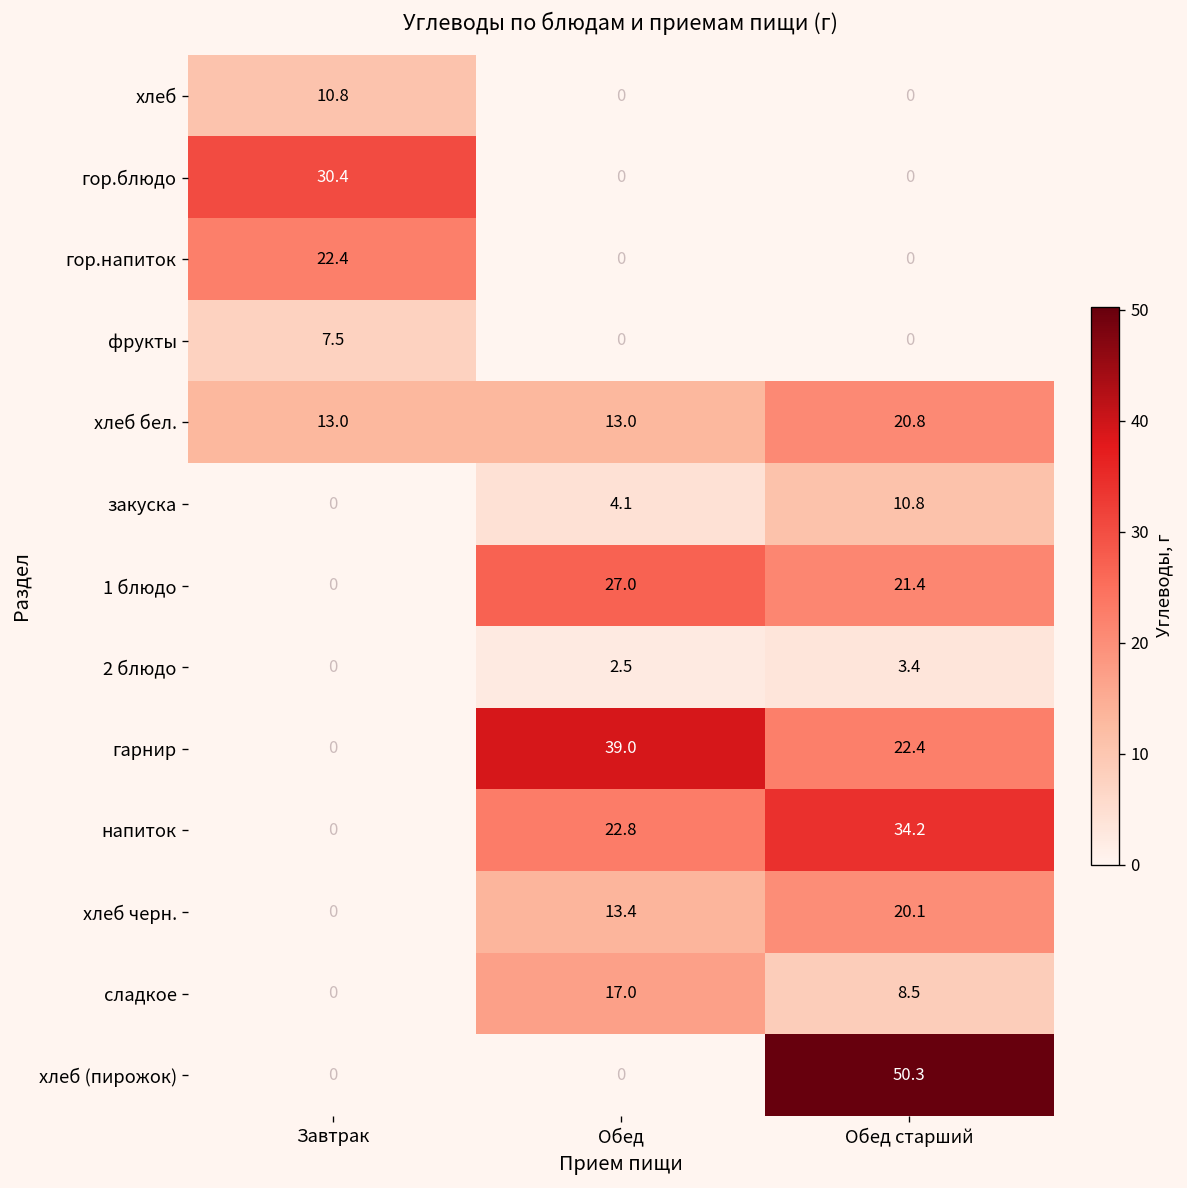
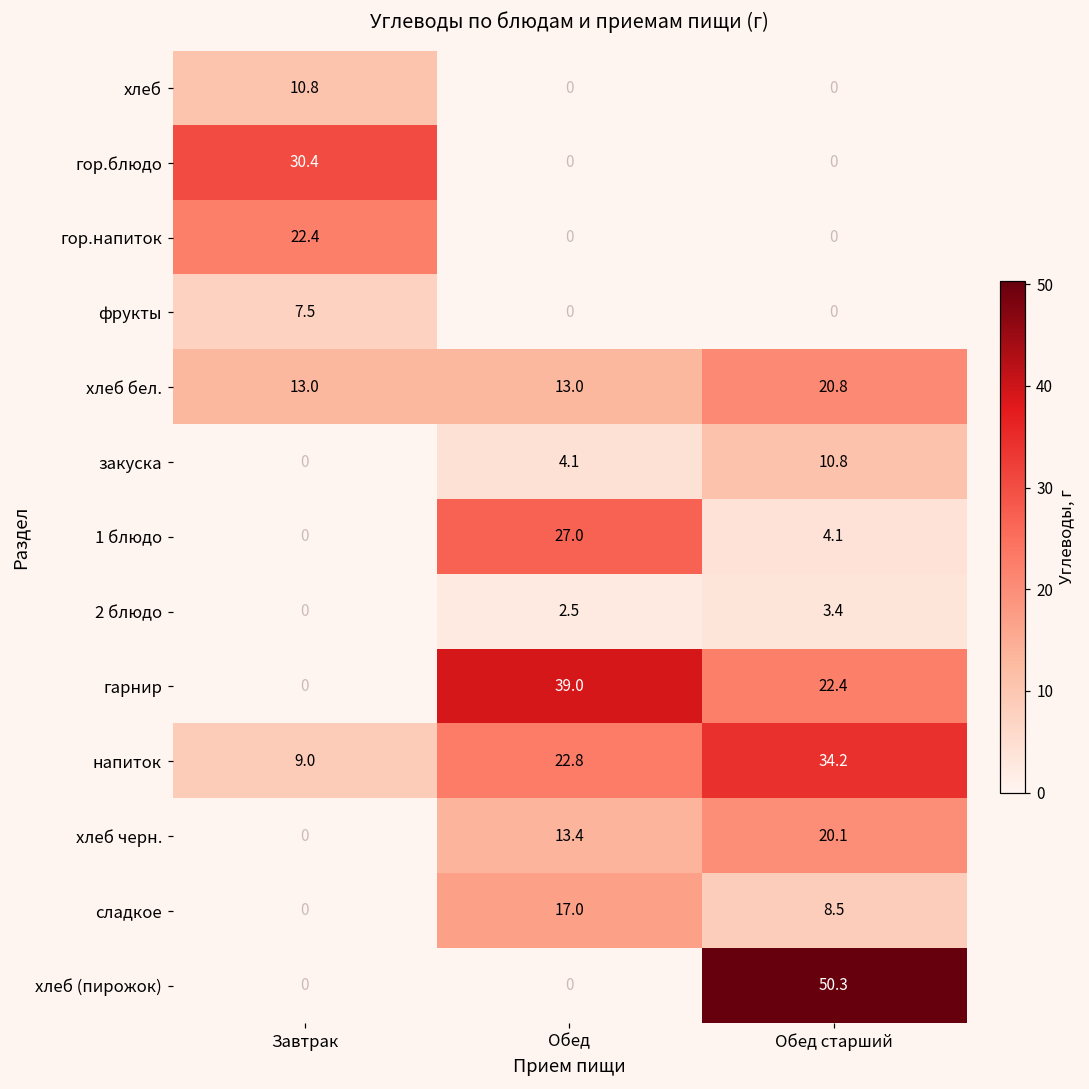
1 блюдо, Обед старший: 21.4 -> 4.1
напиток, Завтрак: 0 -> 9.0
